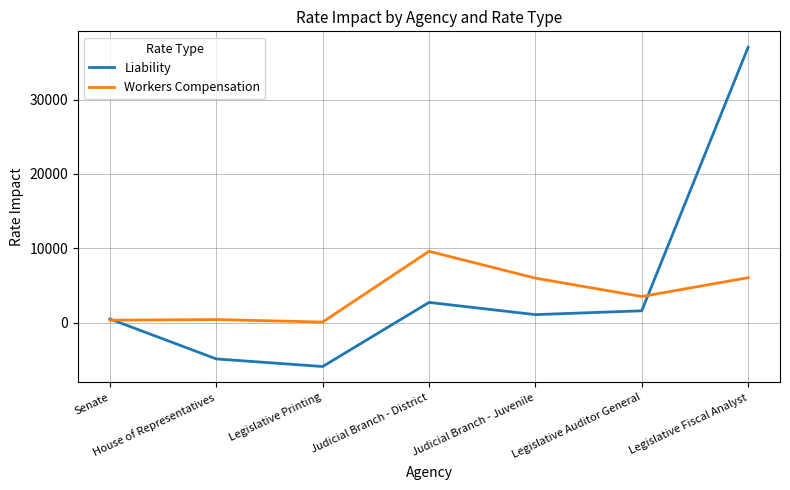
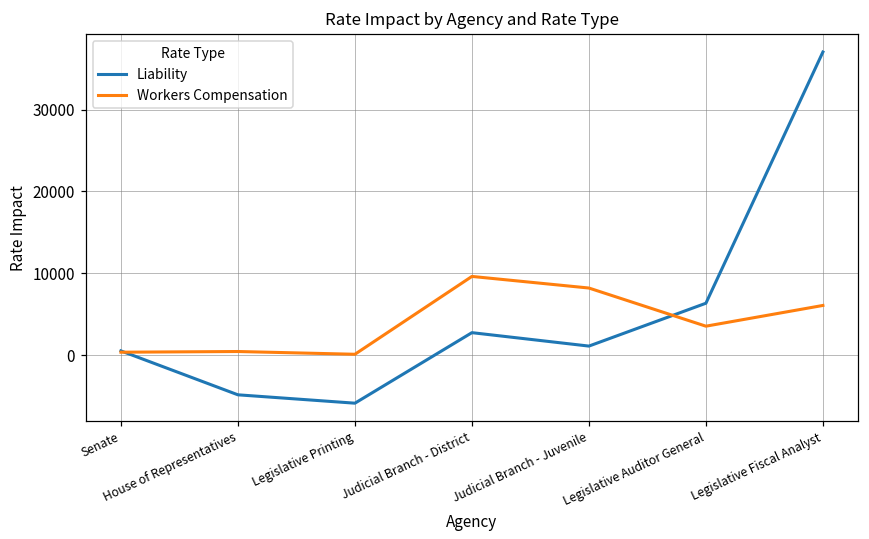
Workers Compensation, Judicial Branch - Juvenile: 6000 -> 8000
Liability, Legislative Auditor General: 2000 -> 6000
